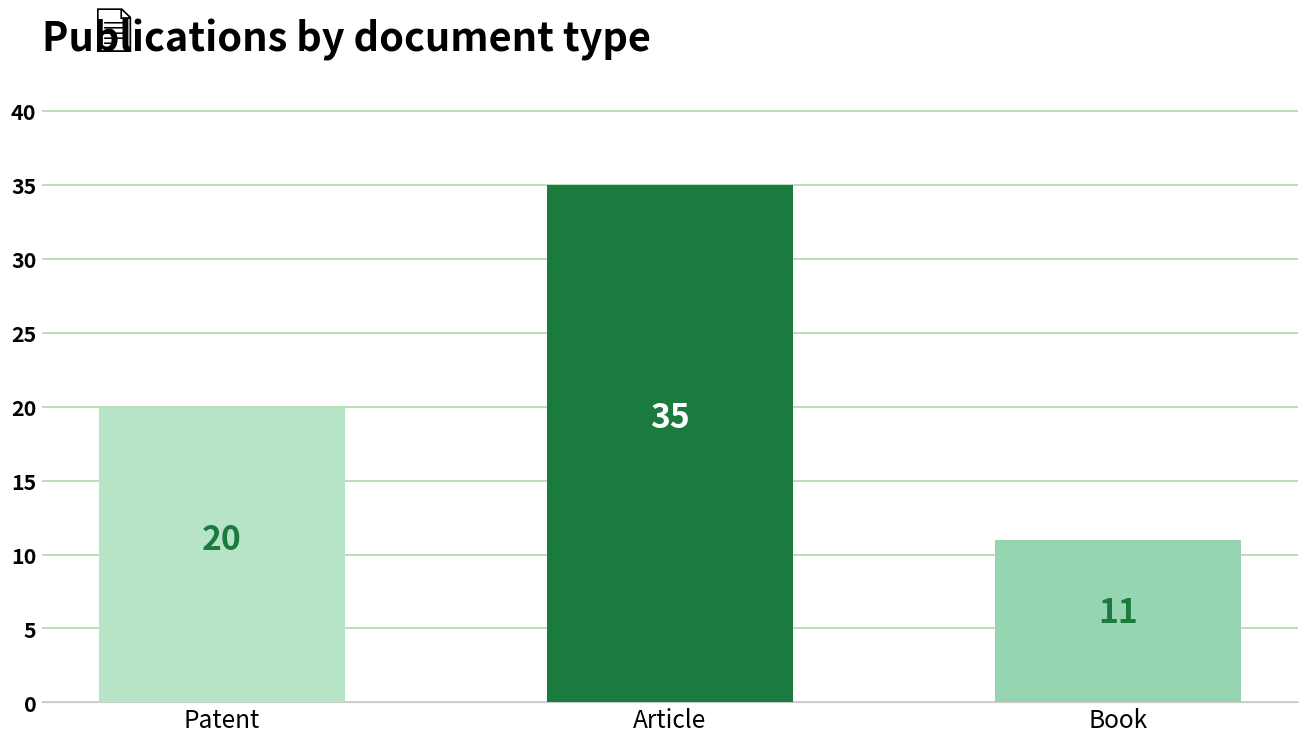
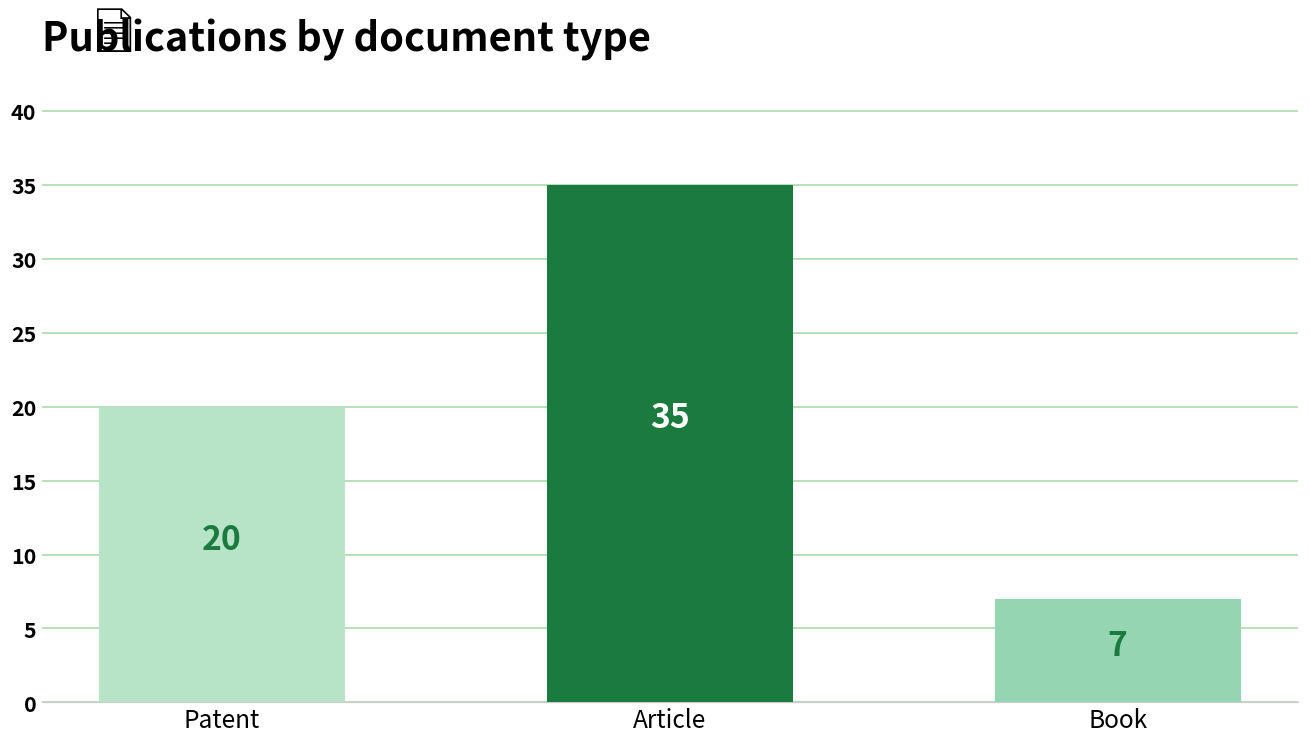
Book: 11 -> 7
